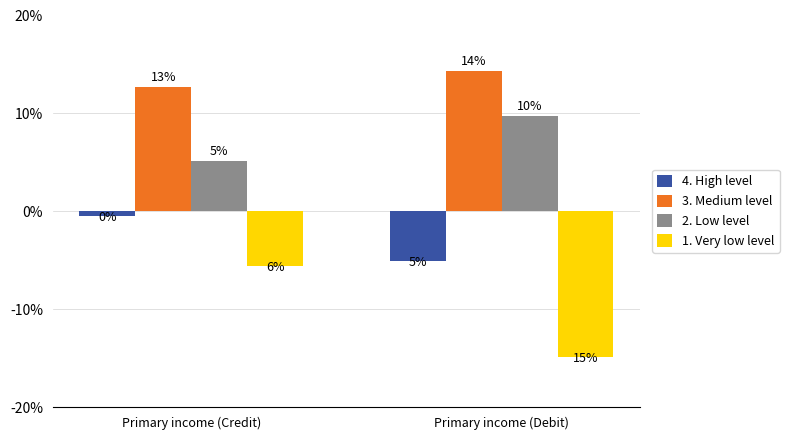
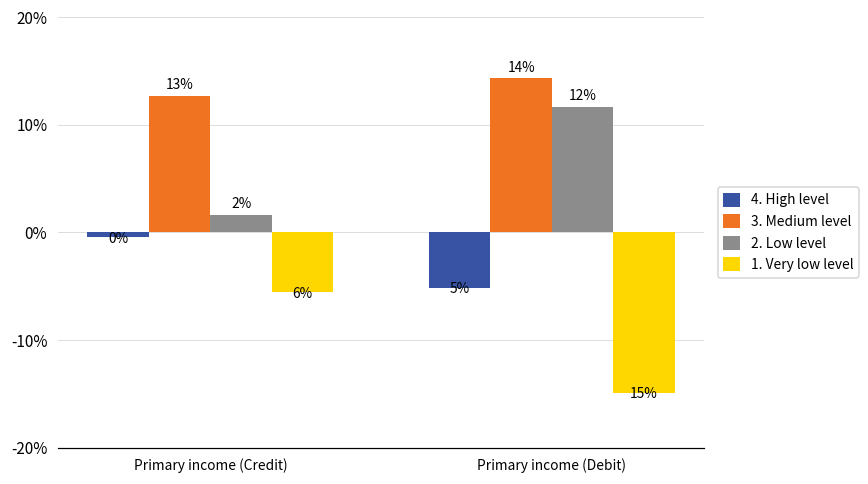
2. Low level, Primary income (Credit): 5% -> 2%
2. Low level, Primary income (Debit): 10% -> 12%
